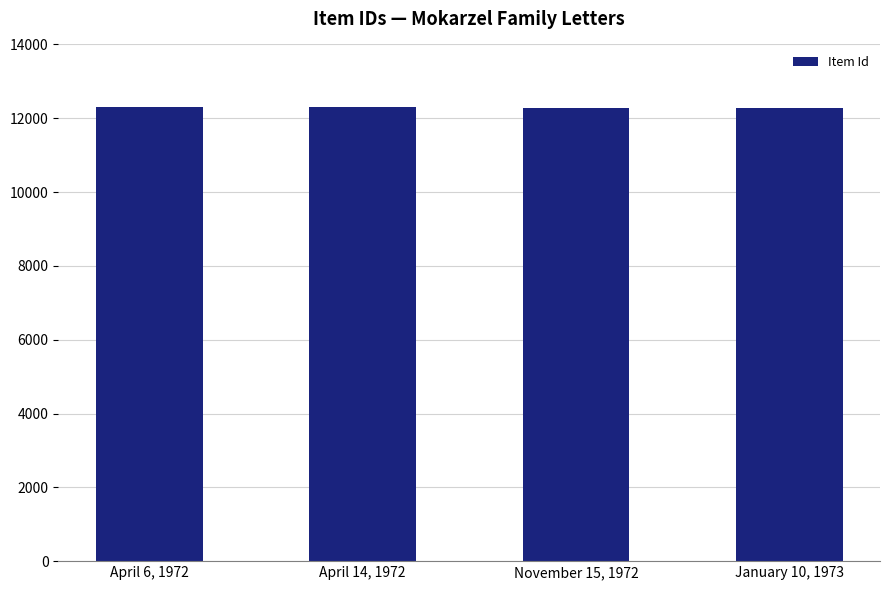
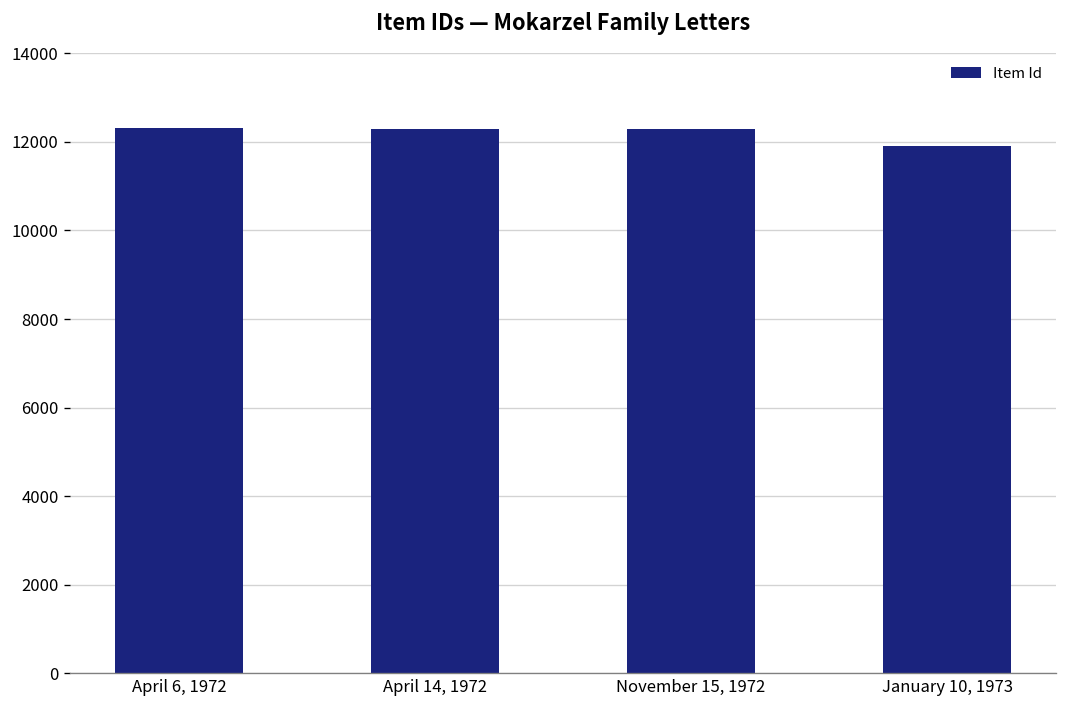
January 10, 1973: 12300 -> 11900
